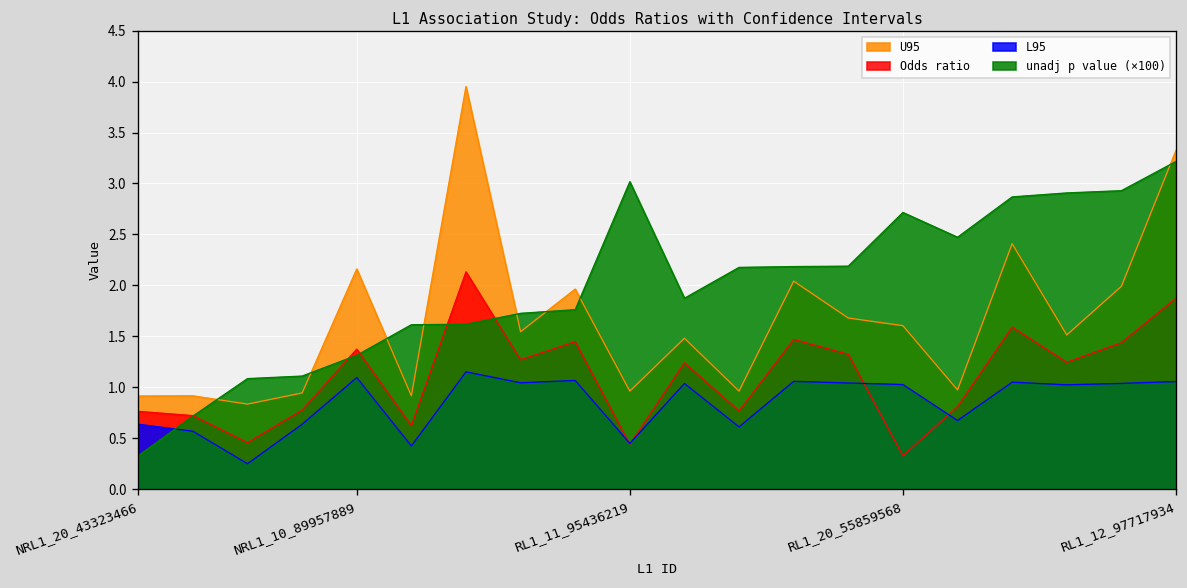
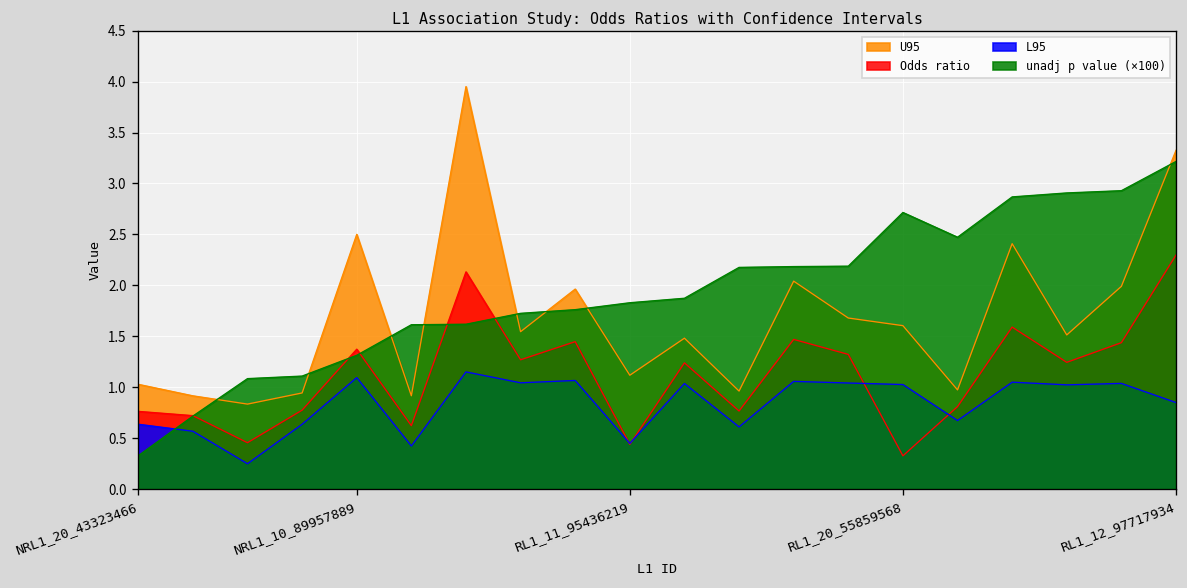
U95, NRL1_20_43323466: 0.9 -> 1.0
U95, NRL1_10_89957889: 2.2 -> 2.5
U95, RL1_11_95436219: 1.0 -> 1.1
unadj p value (×100), RL1_11_95436219: 3.0 -> 1.8
Odds ratio, RL1_12_97717934: 1.9 -> 2.3
L95, RL1_12_97717934: 1.1 -> 0.8
